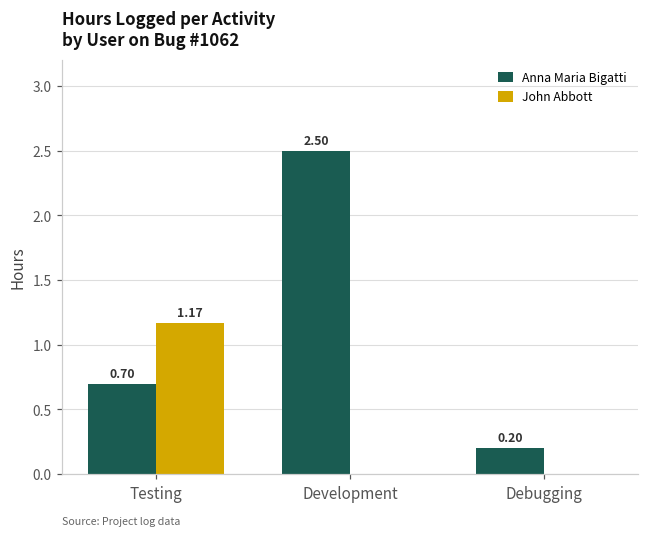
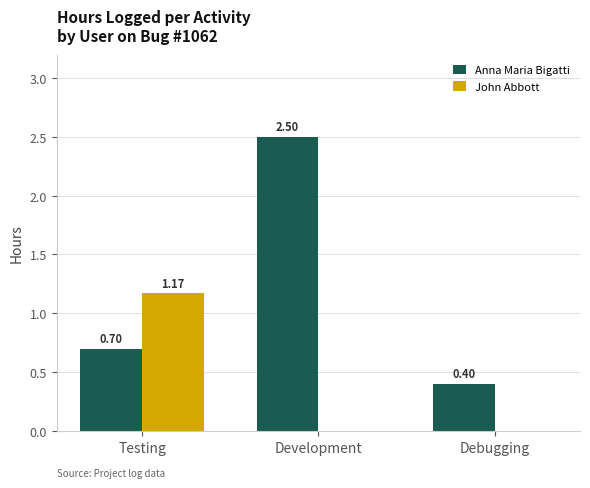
Anna Maria Bigatti, Debugging: 0.20 -> 0.40
